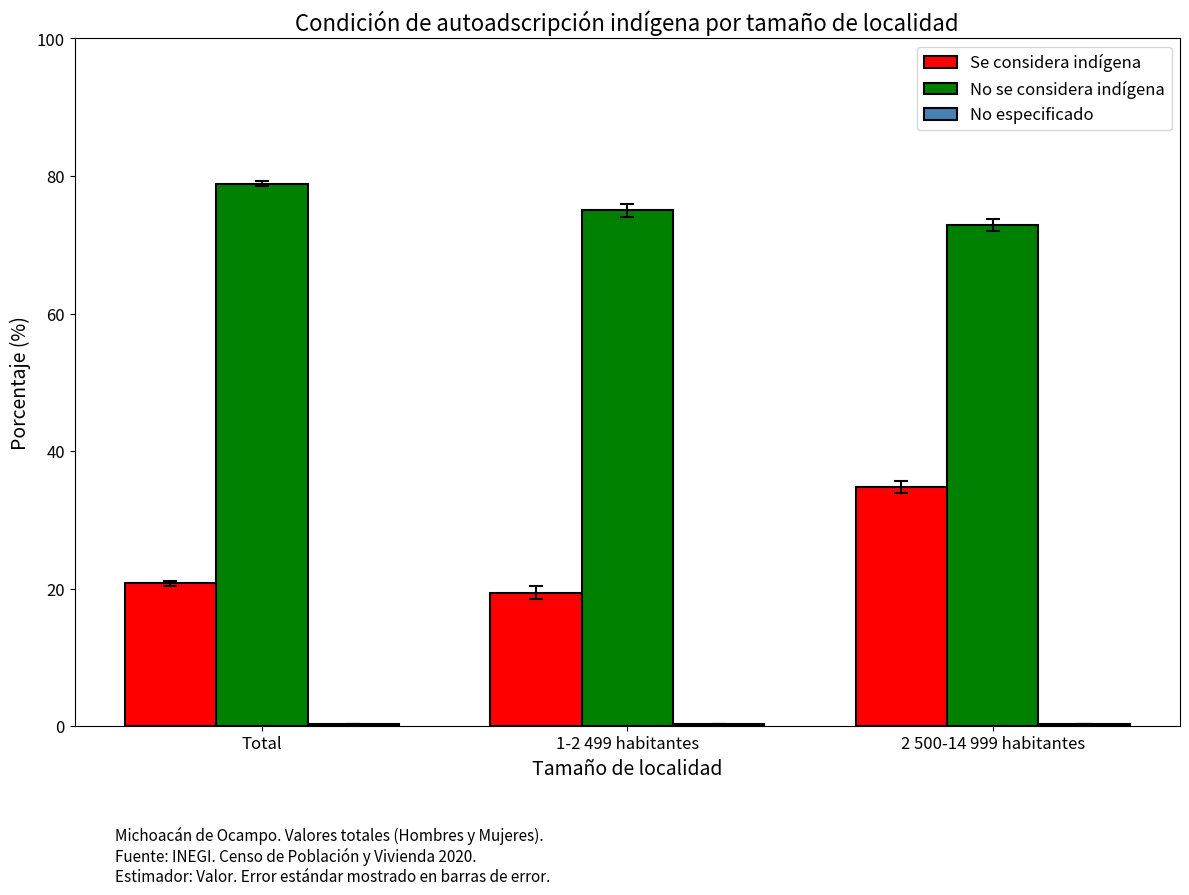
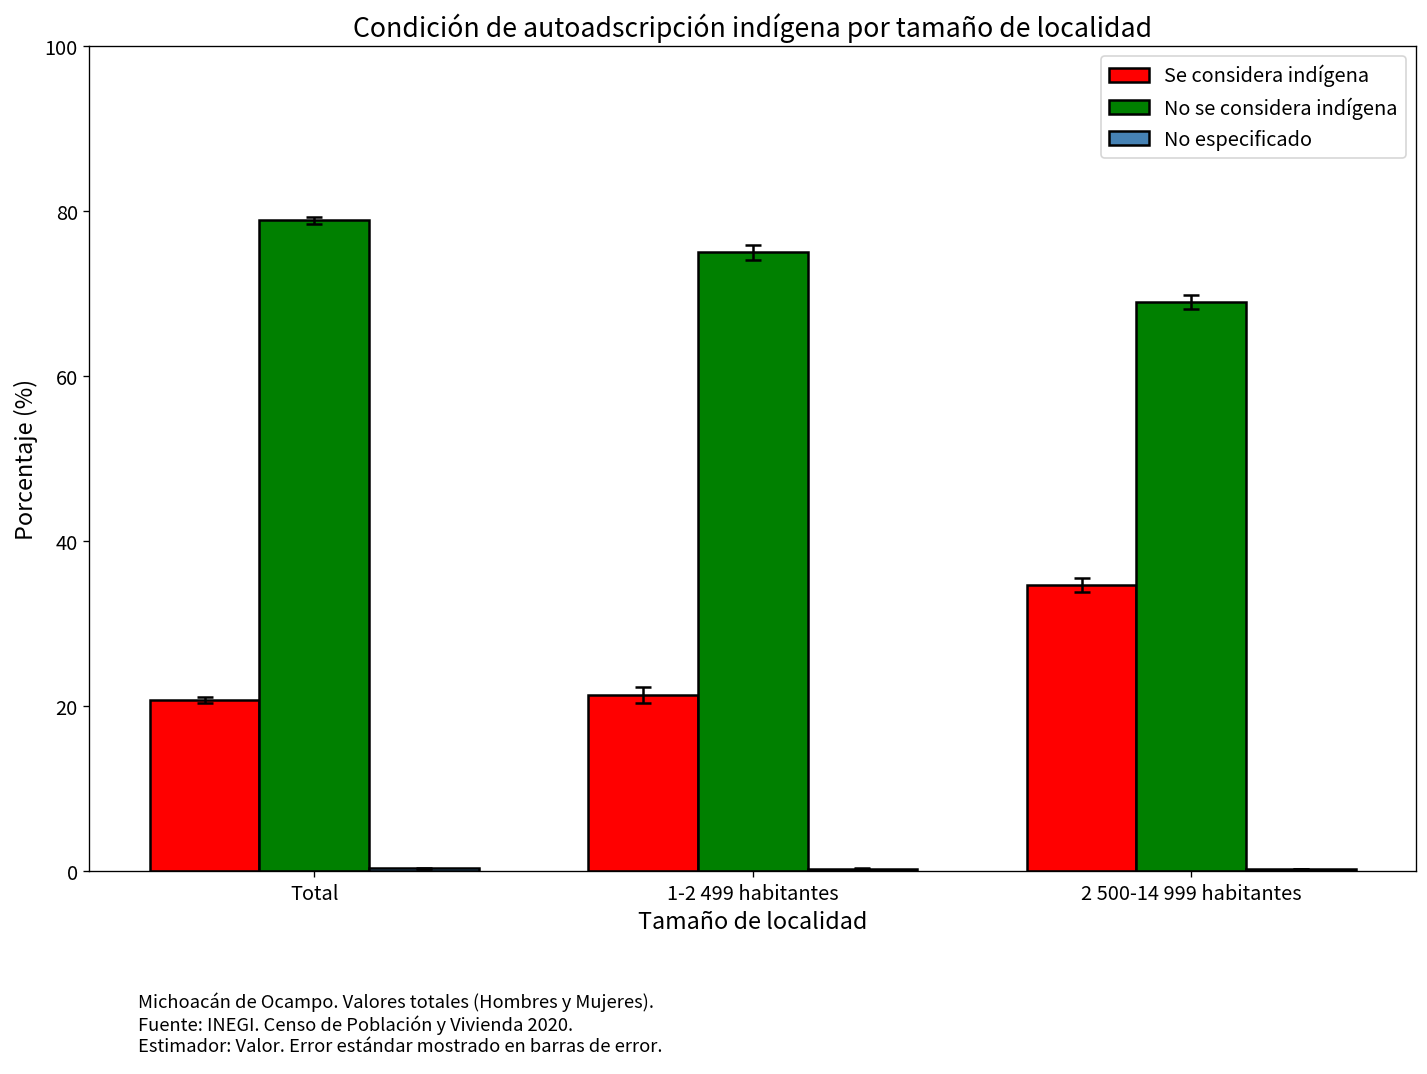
Se considera indígena, 1-2 499 habitantes: 19 -> 21
No se considera indígena, 2 500-14 999 habitantes: 73 -> 69
